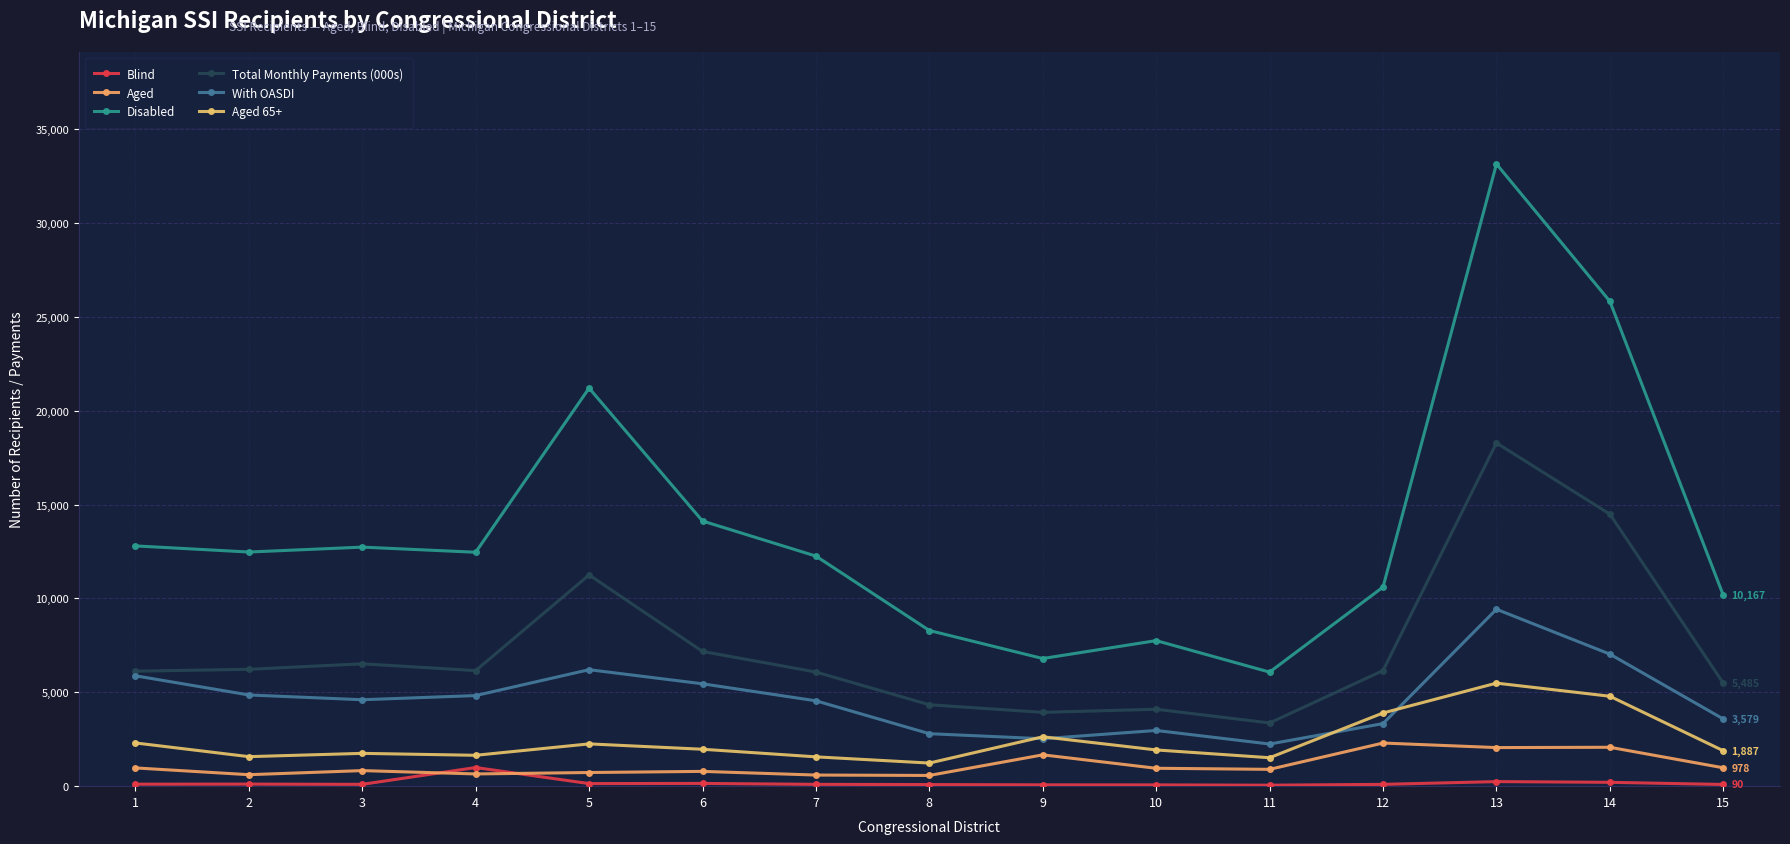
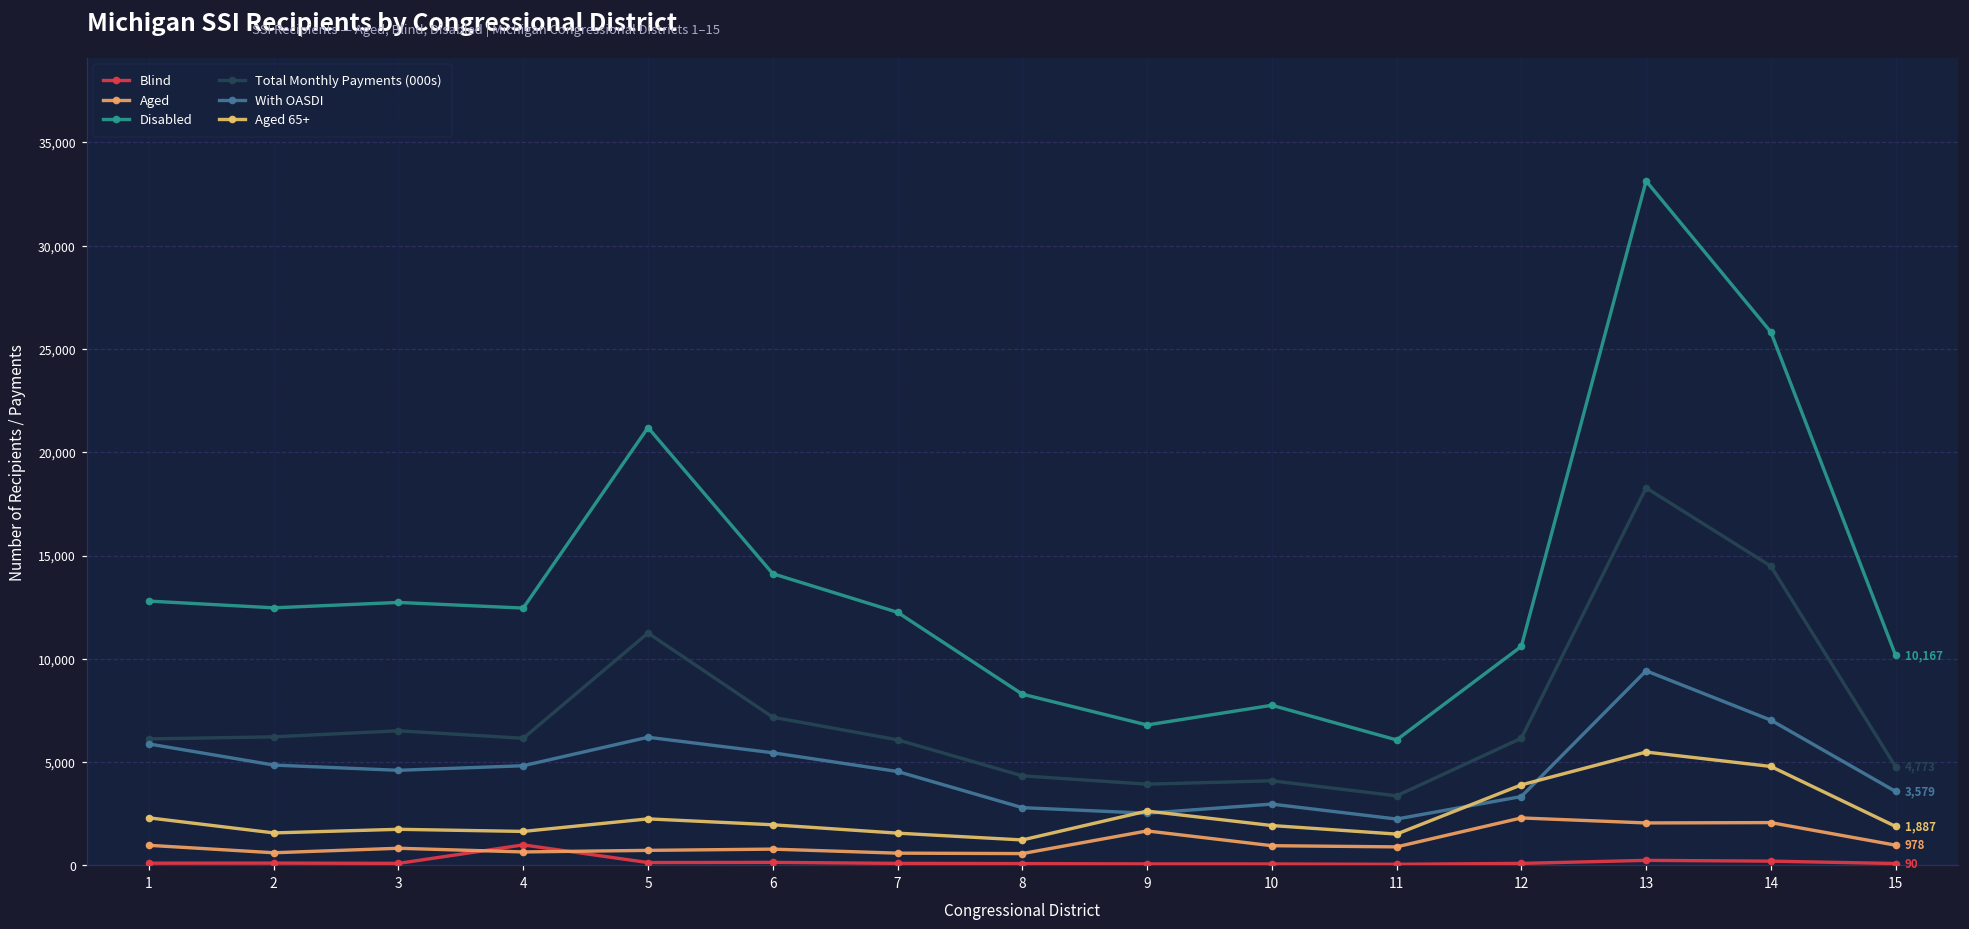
Total Monthly Payments (000s), 15: 5,500 -> 4,800
